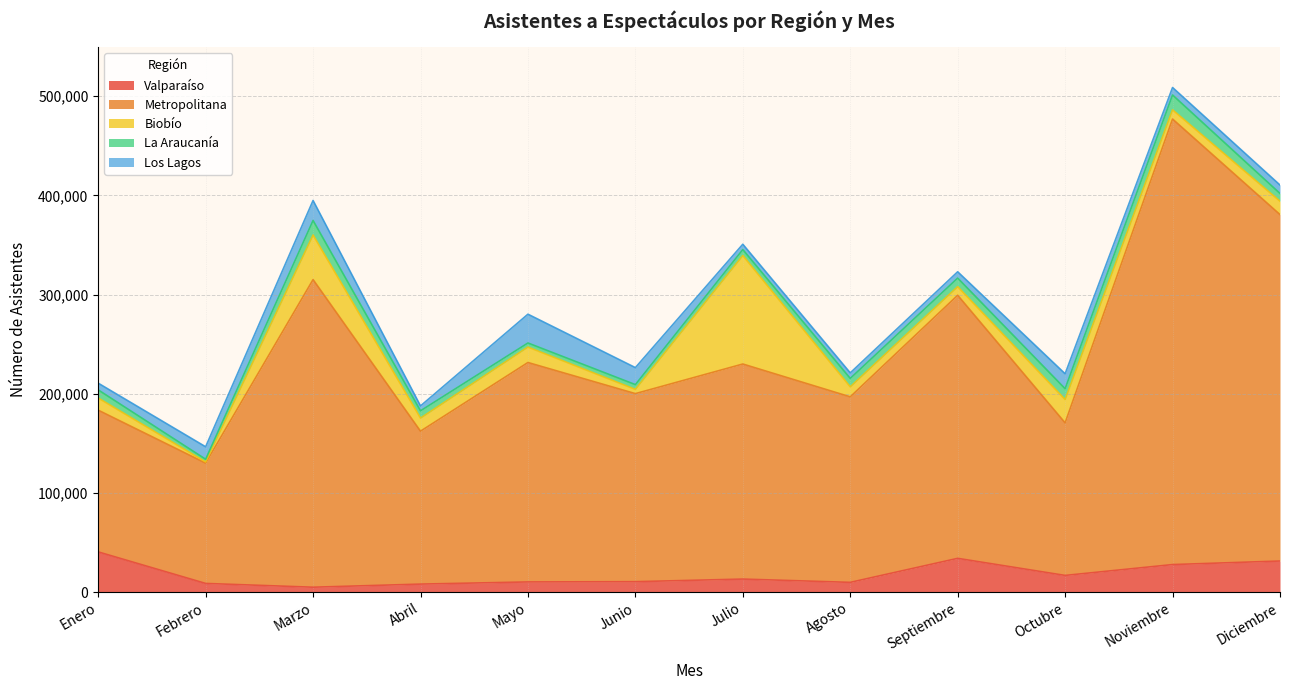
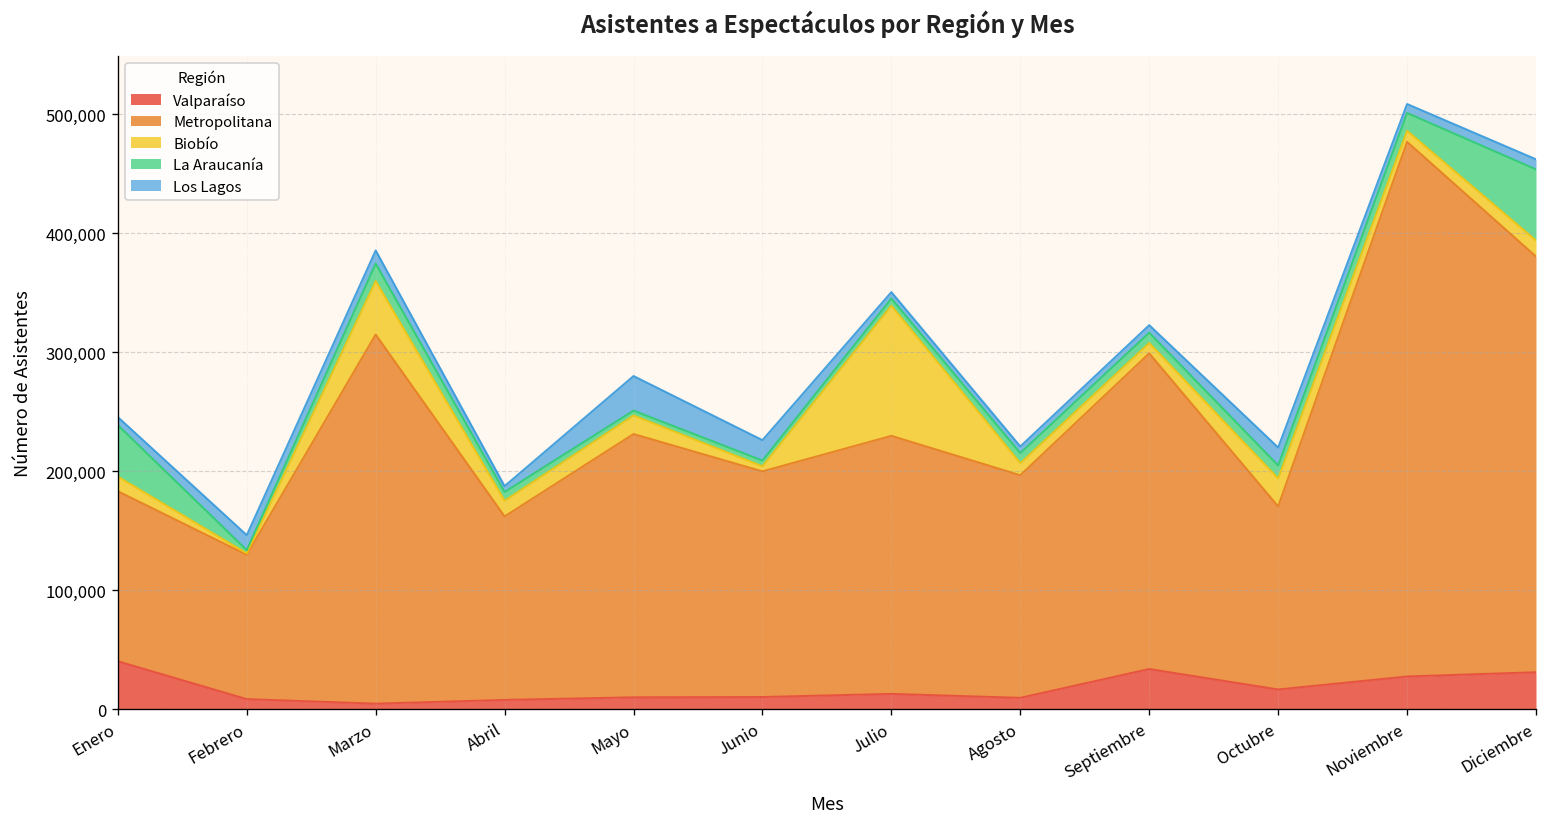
La Araucanía, Enero: 10,000 -> 40,000
Los Lagos, Marzo: 20,000 -> 10,000
La Araucanía, Diciembre: 10,000 -> 60,000
